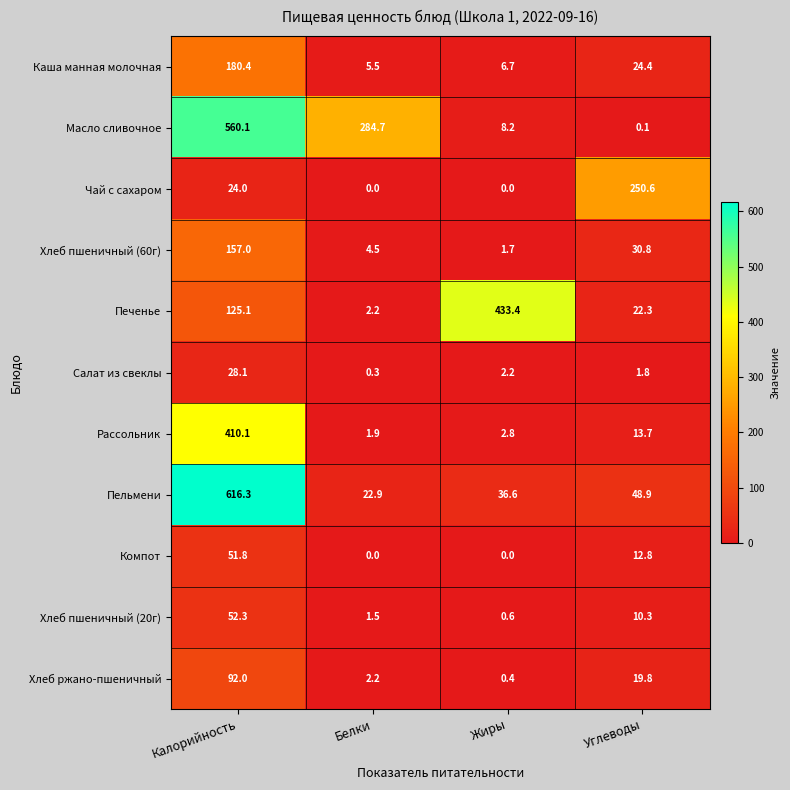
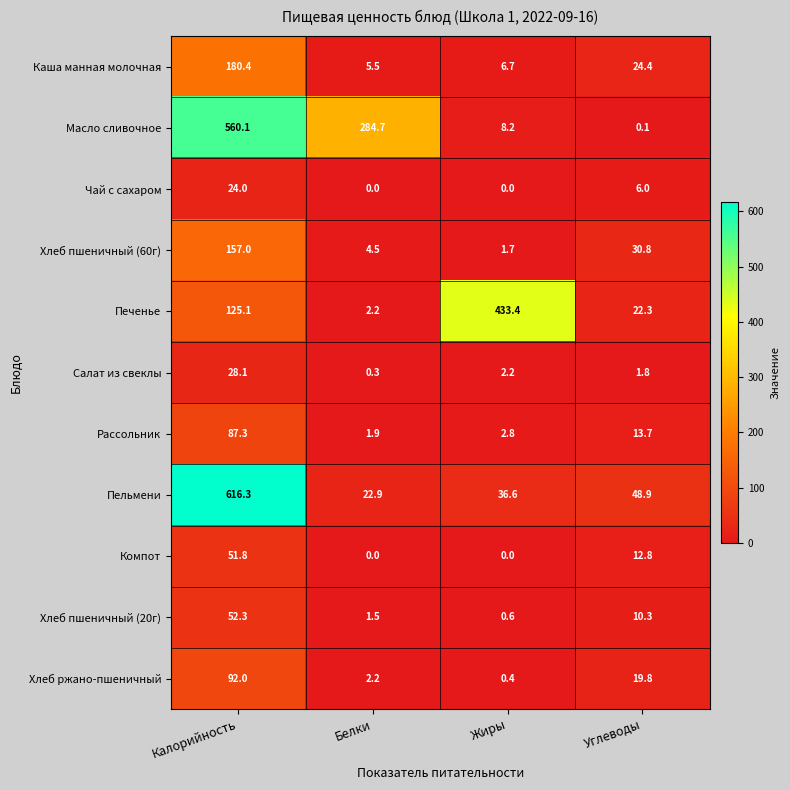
Чай с сахаром, Углеводы: 250.6 -> 6.0
Рассольник, Калорийность: 410.1 -> 87.3
